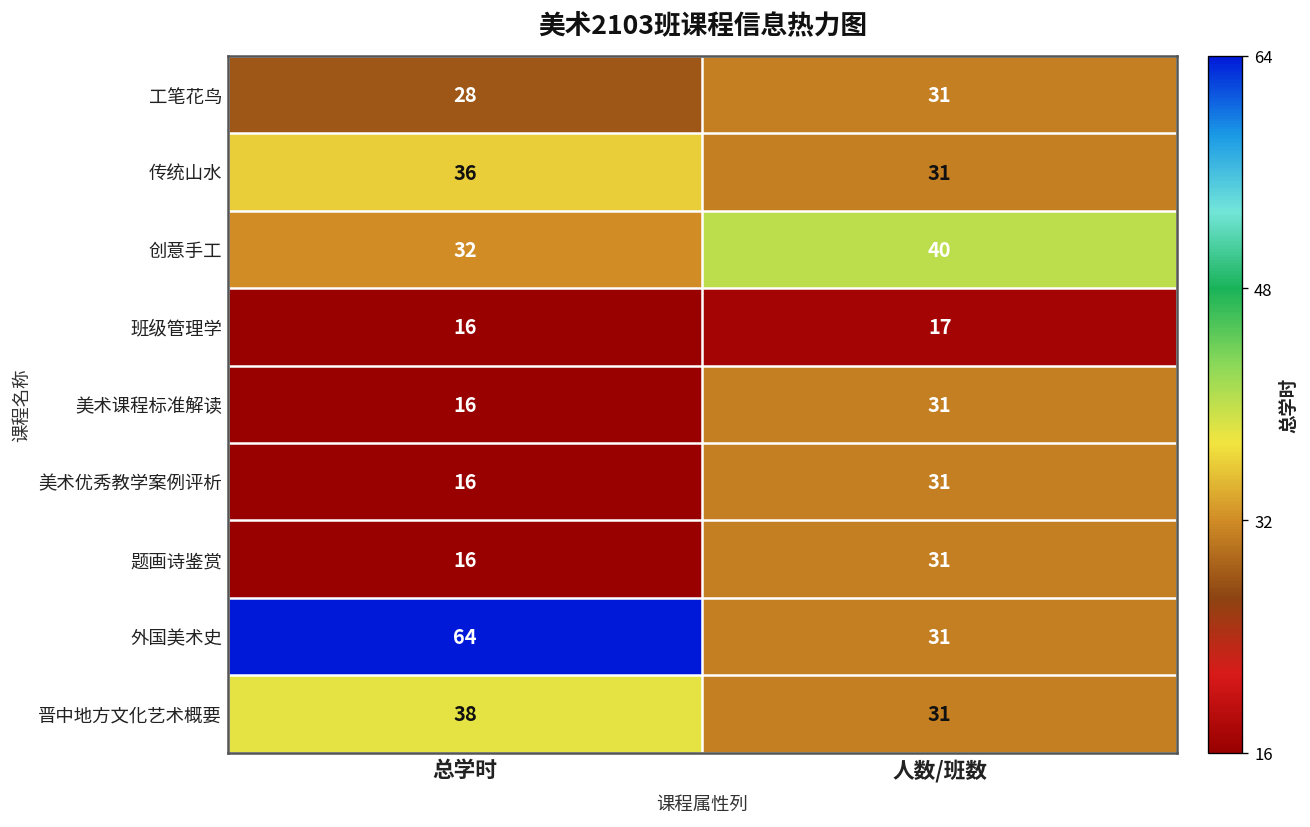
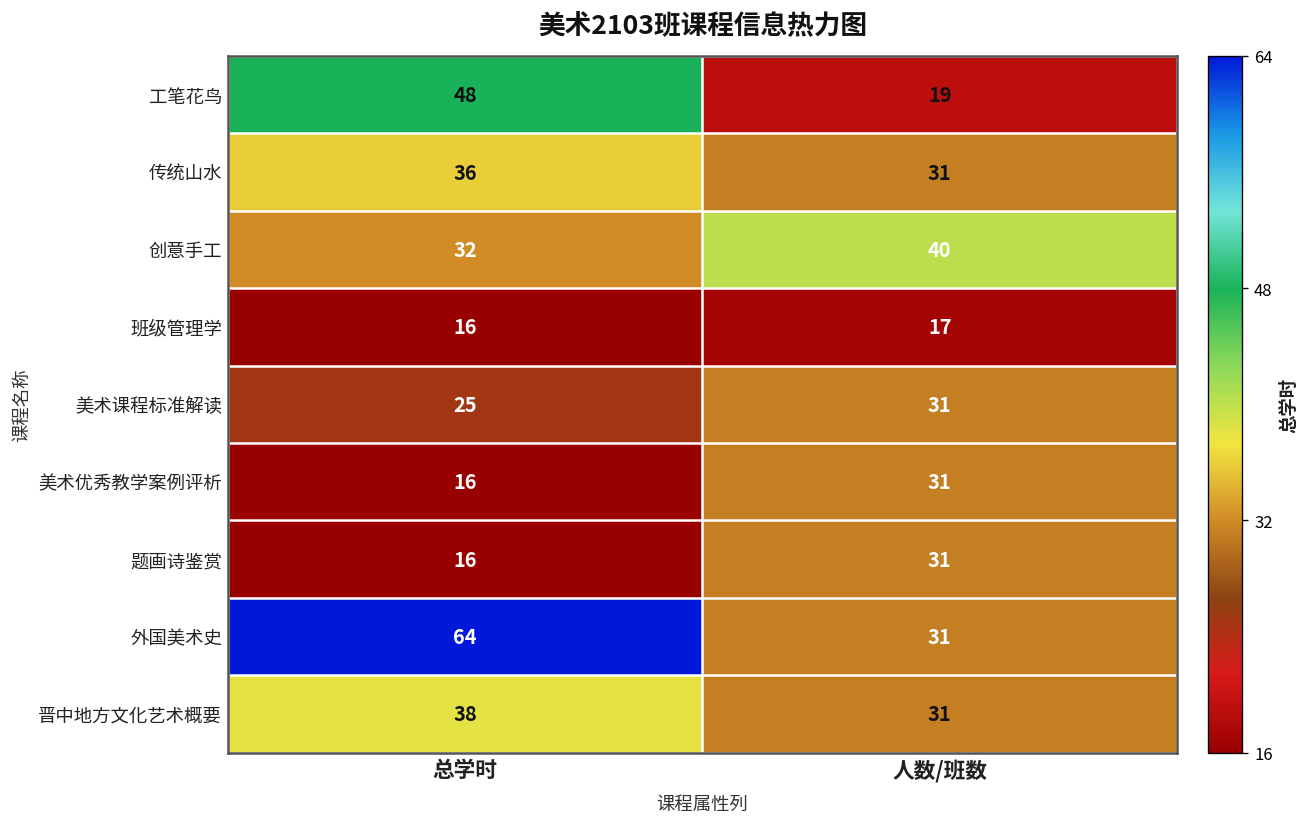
工笔花鸟, 总学时: 28 -> 48
工笔花鸟, 人数/班数: 31 -> 19
美术课程标准解读, 总学时: 16 -> 25
